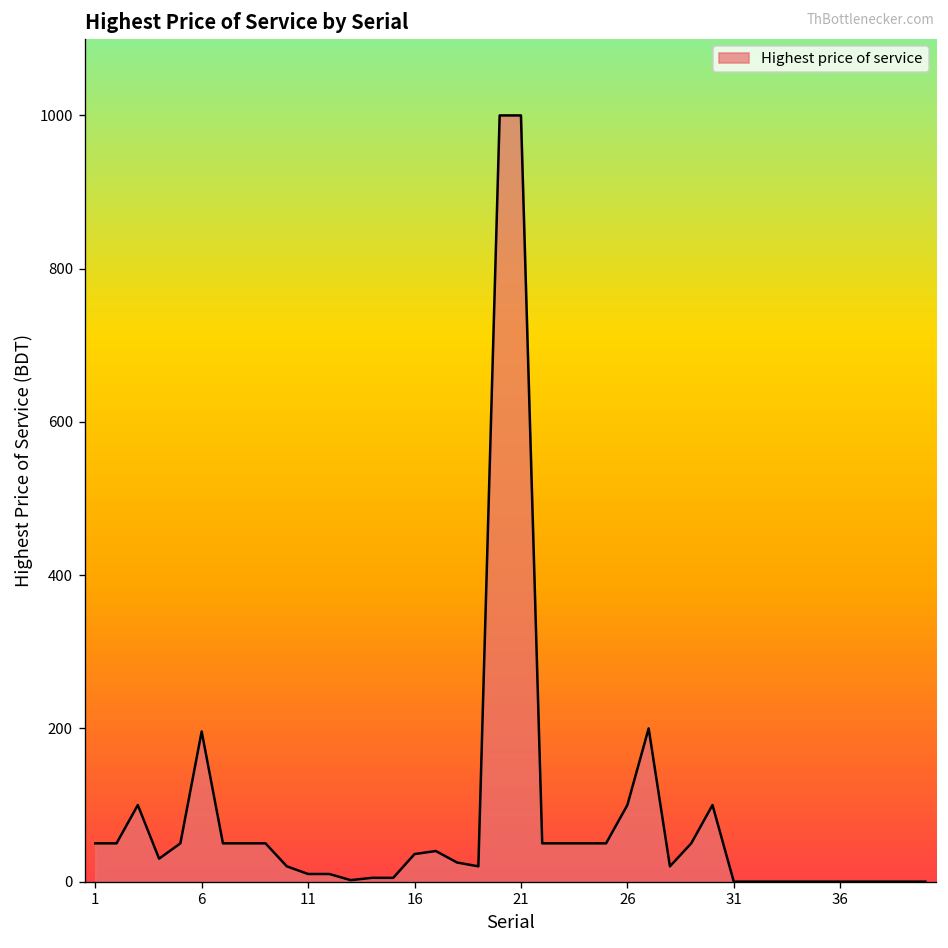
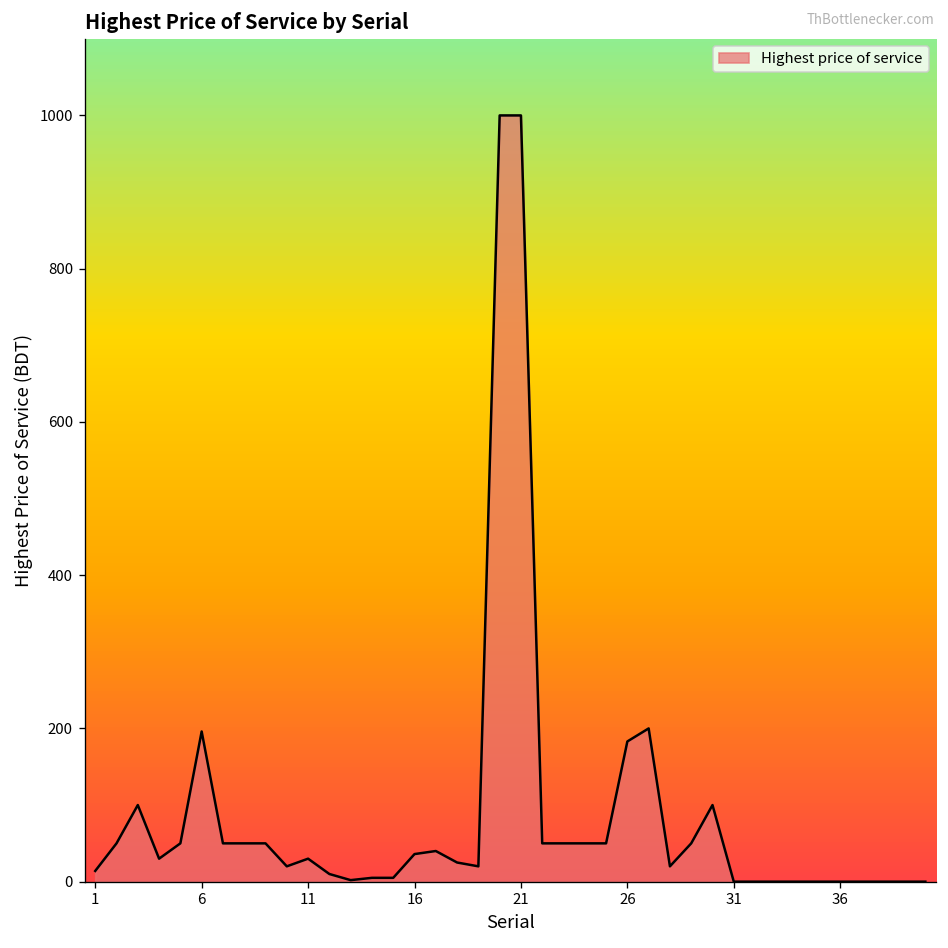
1: 50 -> 10
11: 10 -> 30
26: 100 -> 180
